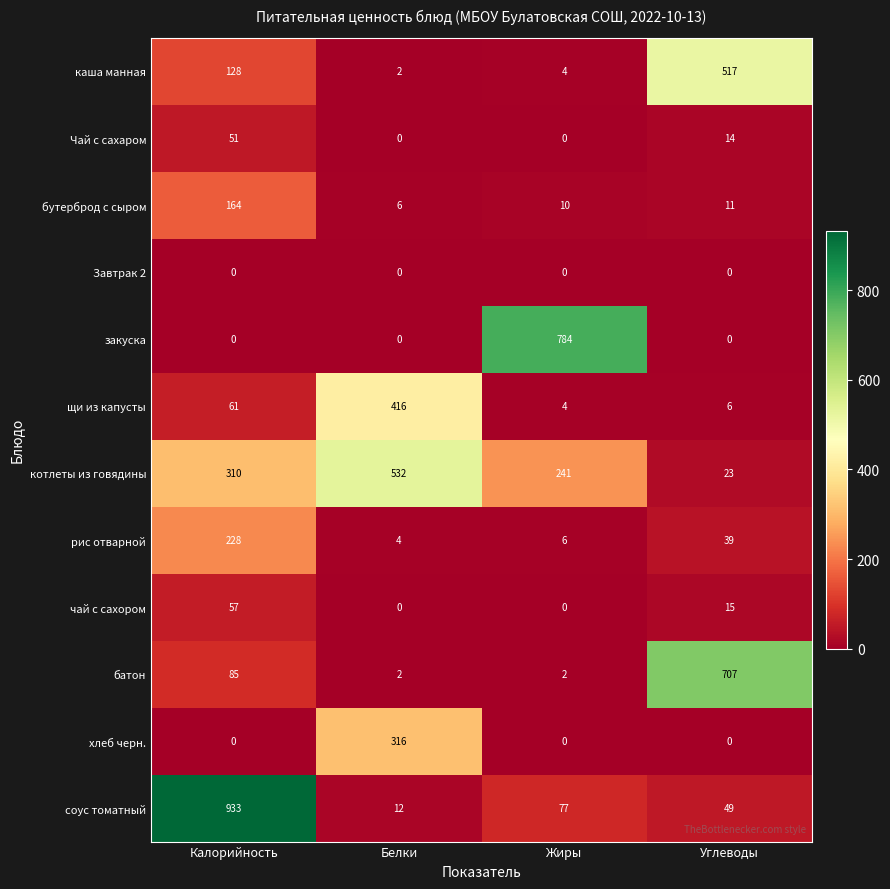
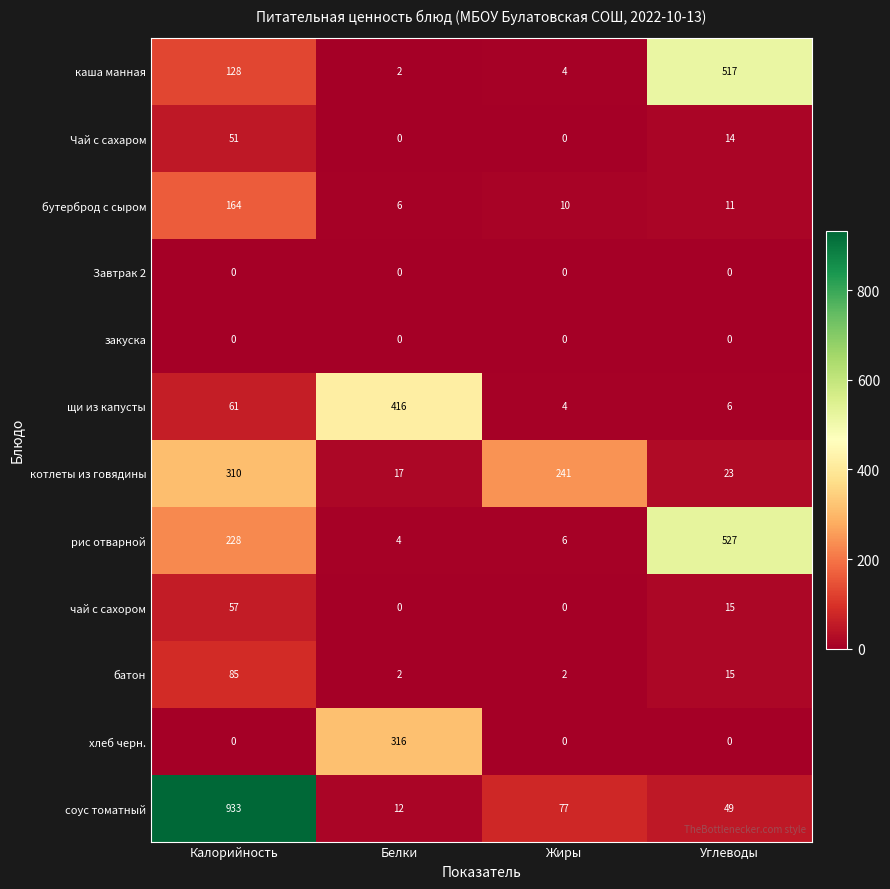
закуска, Жиры: 784 -> 0
котлеты из говядины, Белки: 532 -> 17
рис отварной, Углеводы: 39 -> 527
батон, Углеводы: 707 -> 15
